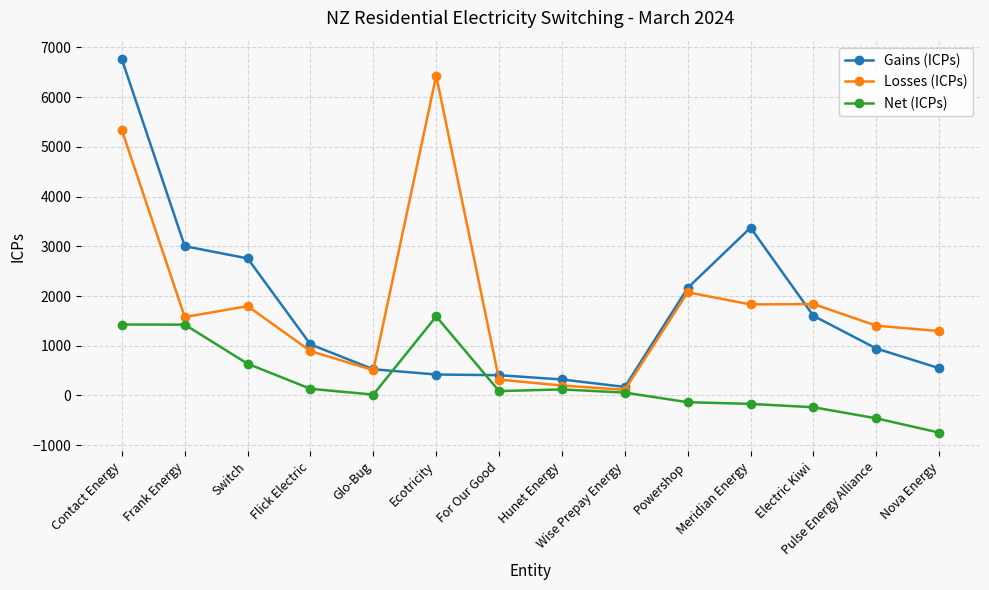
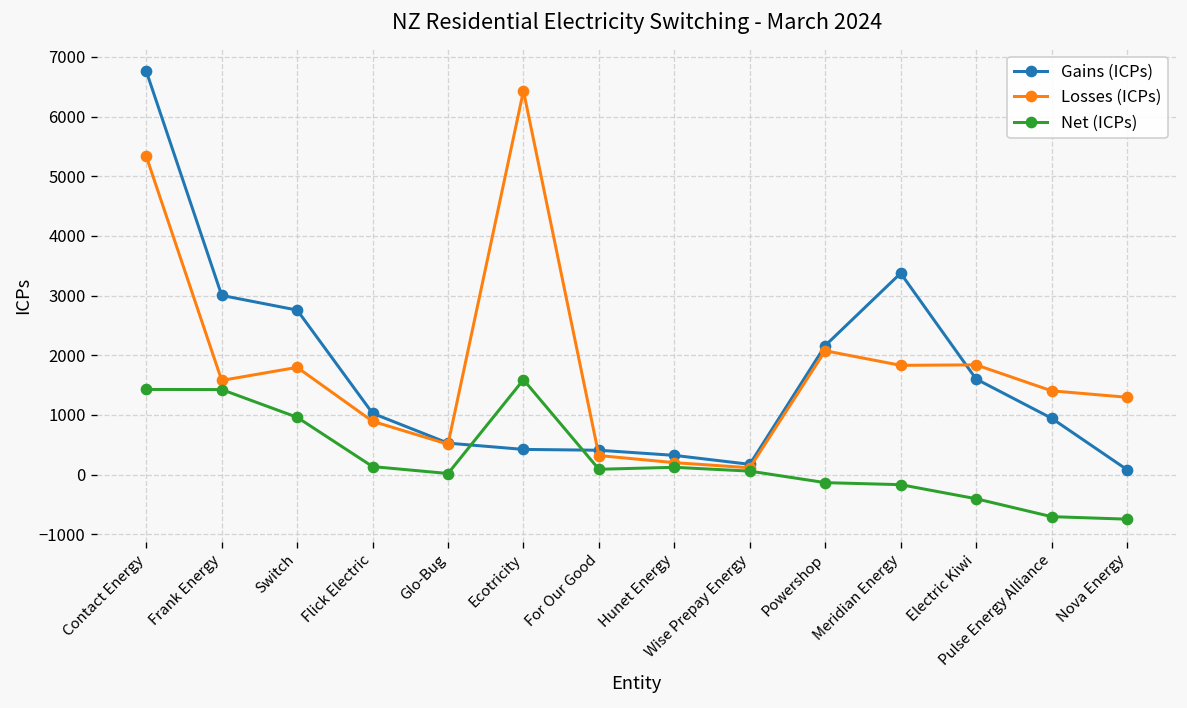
Net (ICPs), Switch: 600 -> 1000
Net (ICPs), Electric Kiwi: -200 -> -400
Net (ICPs), Pulse Energy Alliance: -500 -> -700
Gains (ICPs), Nova Energy: 500 -> 100
